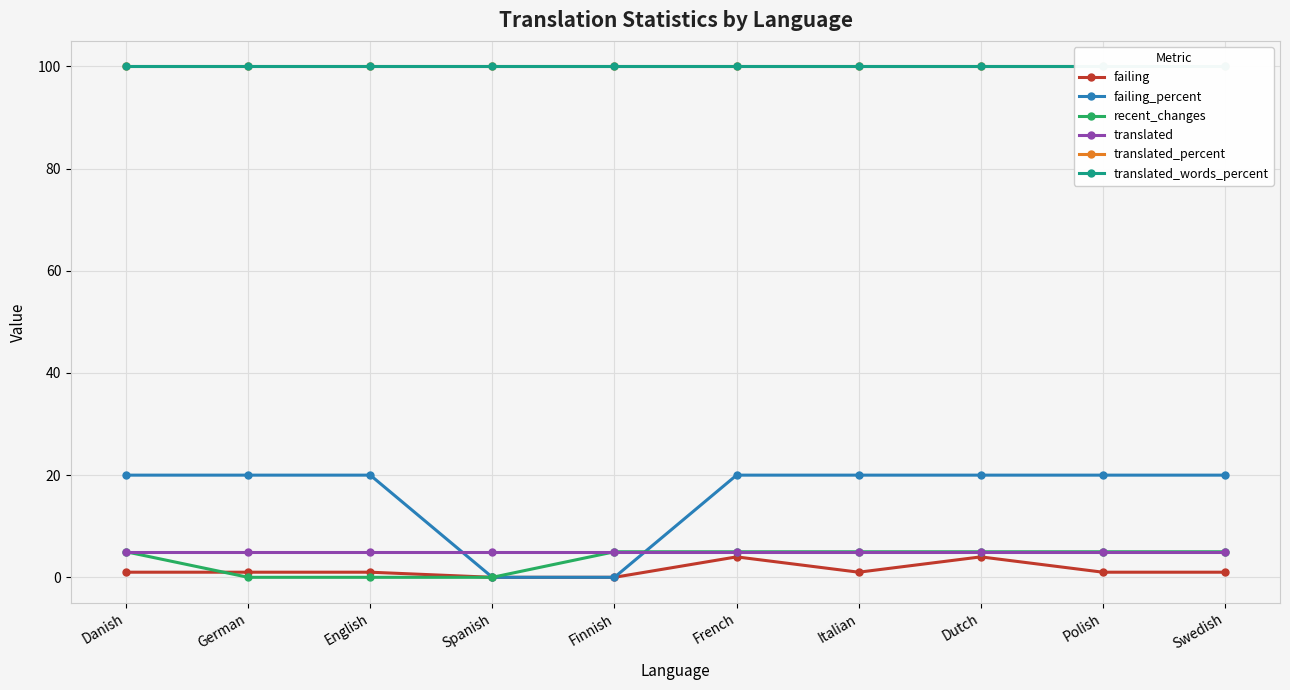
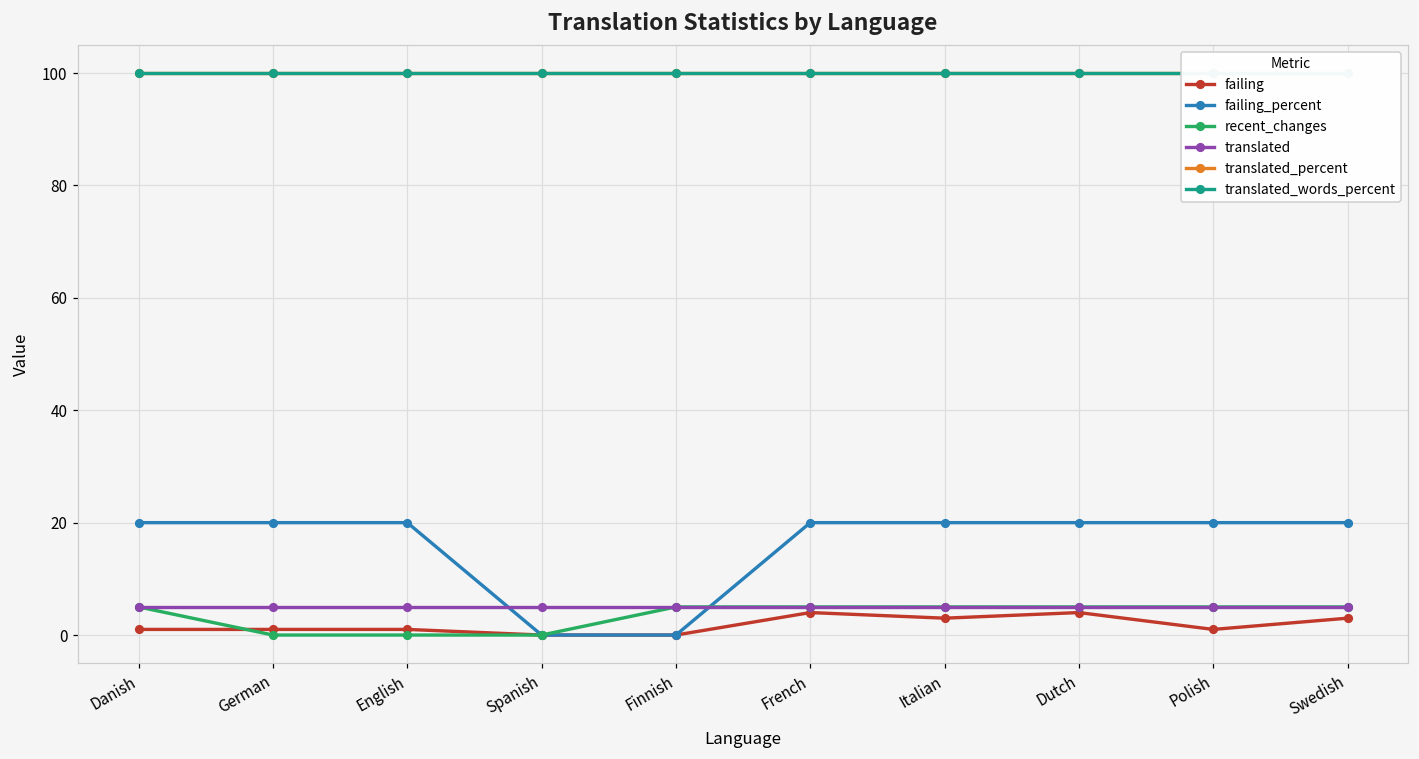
failing, Italian: 1 -> 3
failing, Swedish: 1 -> 3
